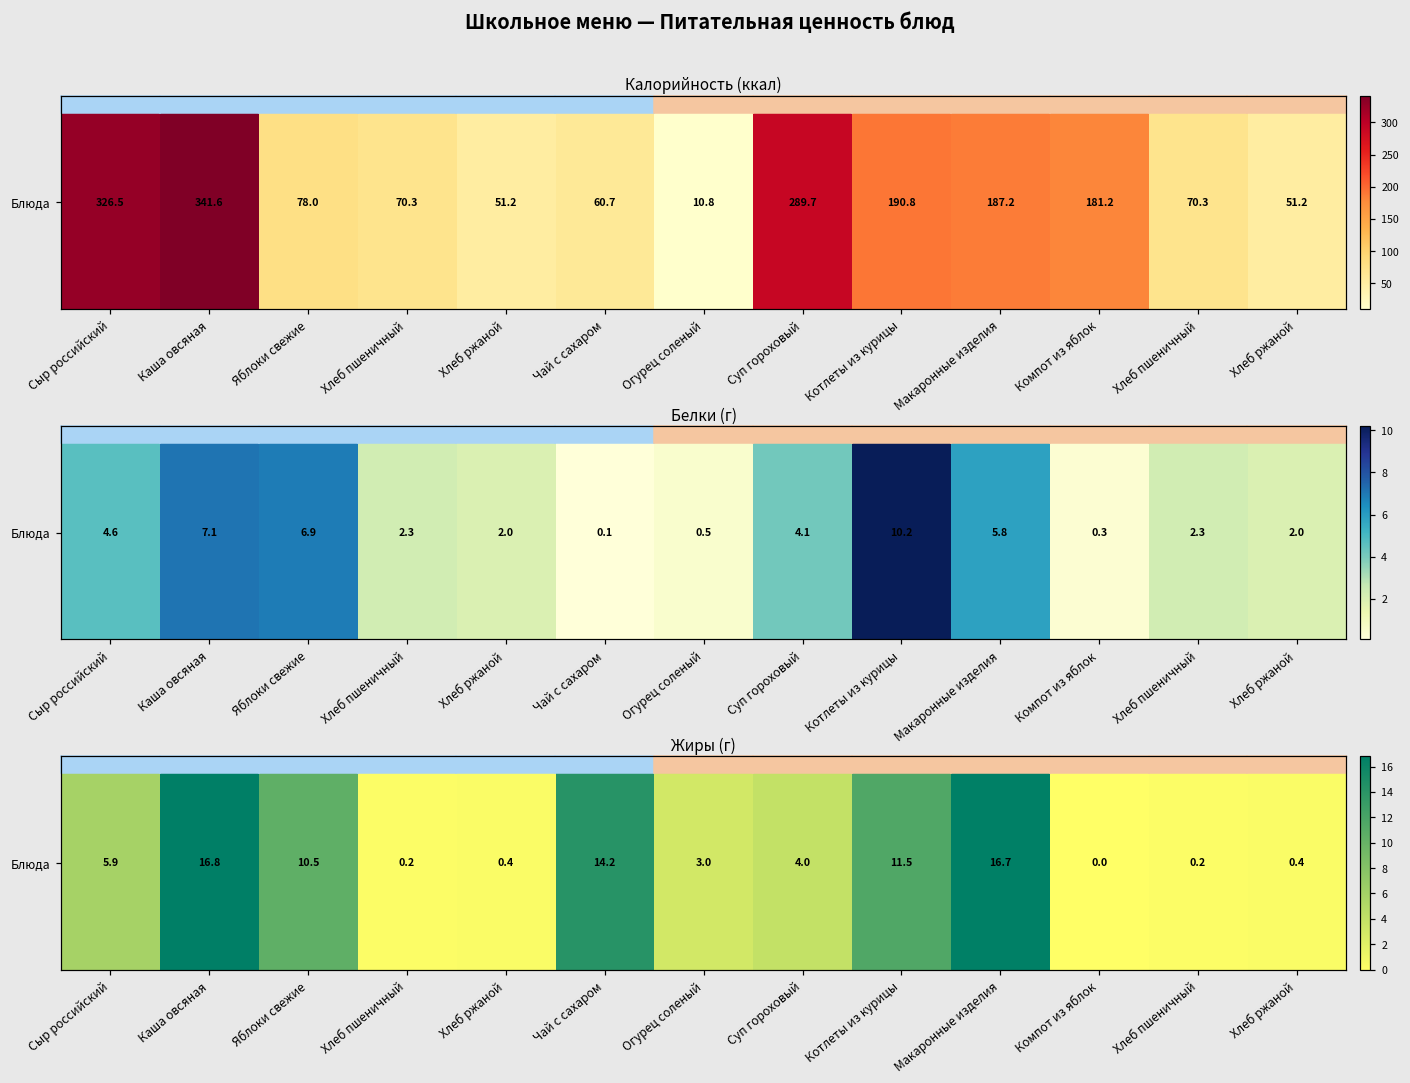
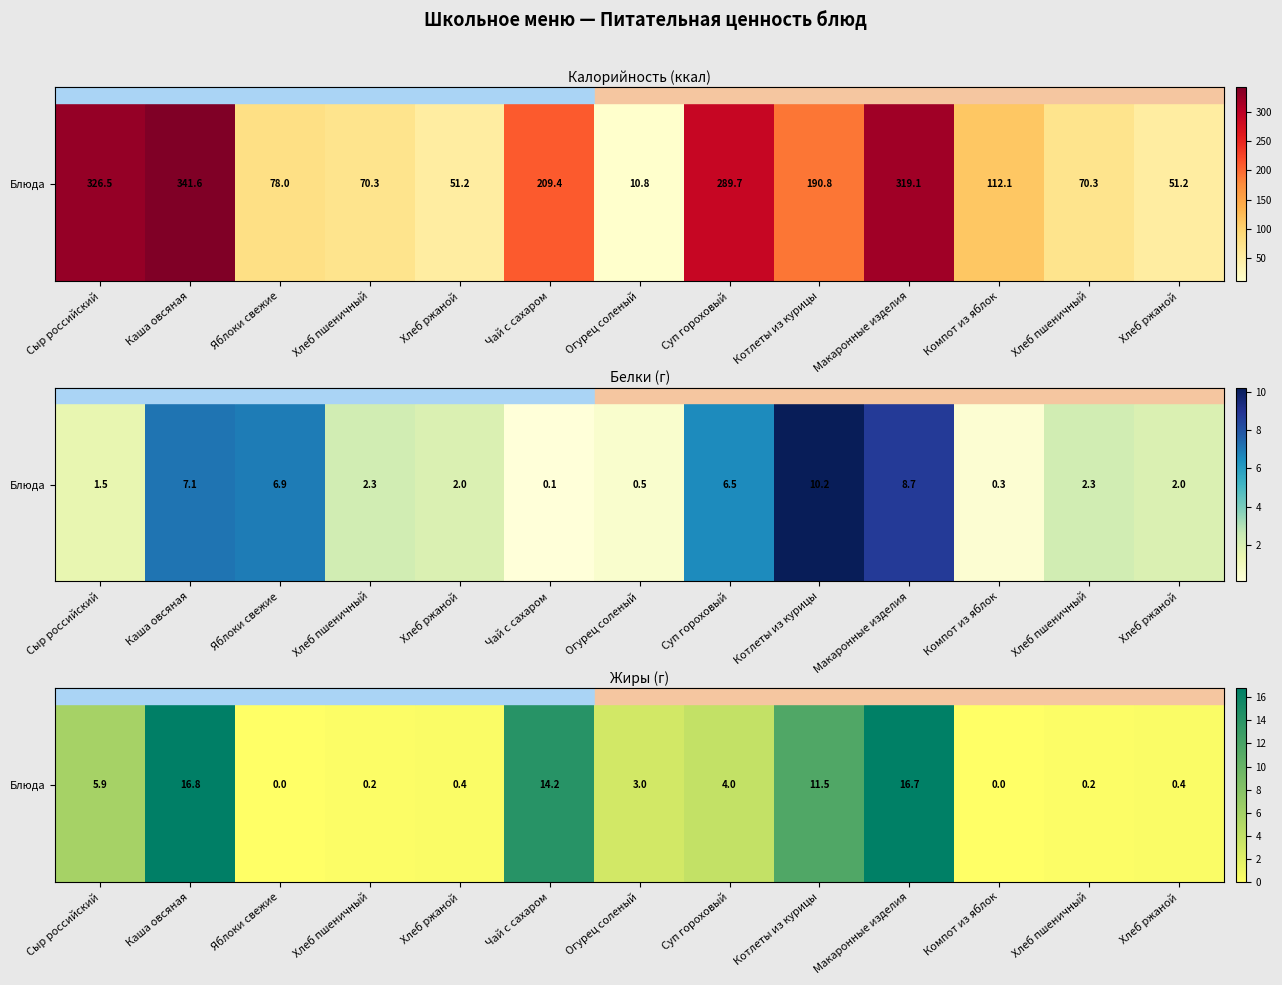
Калорийность (ккал), Блюда, Чай с сахаром: 60.7 -> 209.4
Калорийность (ккал), Блюда, Макаронные изделия: 187.2 -> 319.1
Калорийность (ккал), Блюда, Компот из яблок: 181.2 -> 112.1
Белки (г), Блюда, Сыр российский: 4.6 -> 1.5
Белки (г), Блюда, Суп гороховый: 4.1 -> 6.5
Белки (г), Блюда, Макаронные изделия: 5.8 -> 8.7
Жиры (г), Блюда, Яблоки свежие: 10.5 -> 0.0
